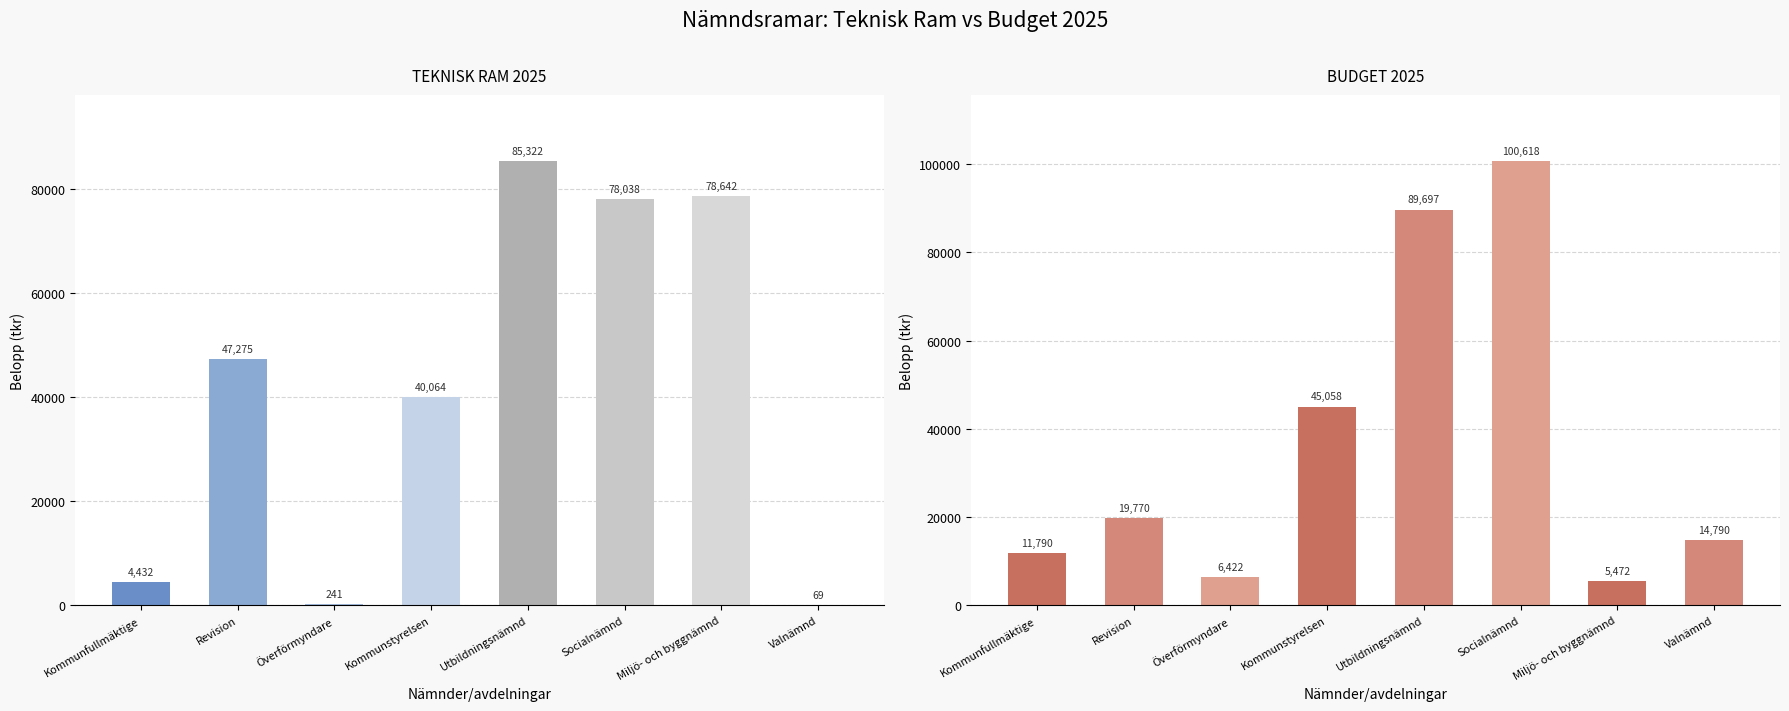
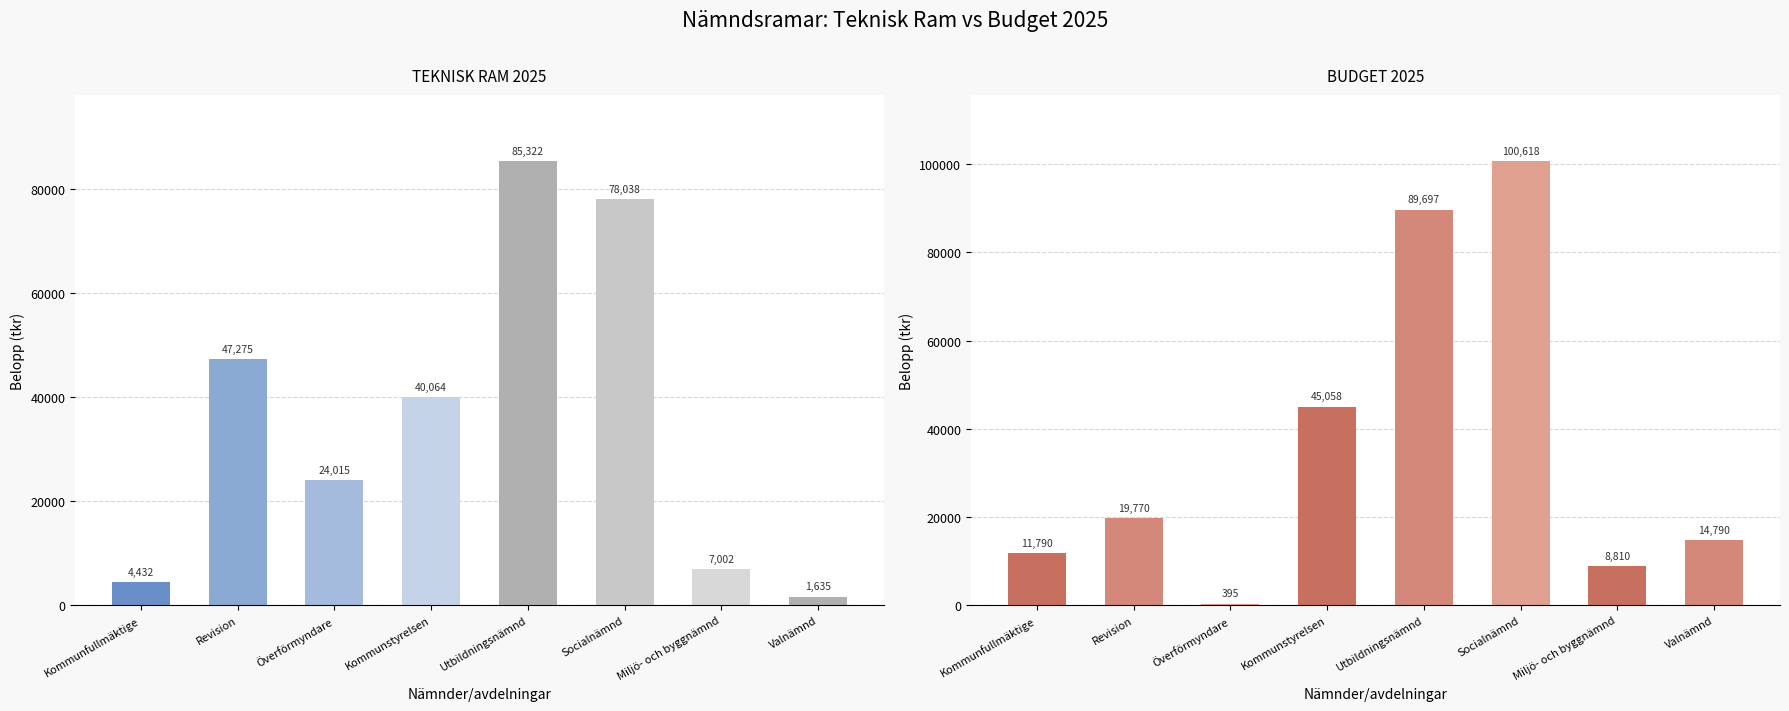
TEKNISK RAM 2025, Överförmyndare: 241 -> 24,015
TEKNISK RAM 2025, Miljö- och byggnämnd: 78,642 -> 7,002
TEKNISK RAM 2025, Valnämnd: 69 -> 1,635
BUDGET 2025, Överförmyndare: 6,422 -> 395
BUDGET 2025, Miljö- och byggnämnd: 5,472 -> 8,810
